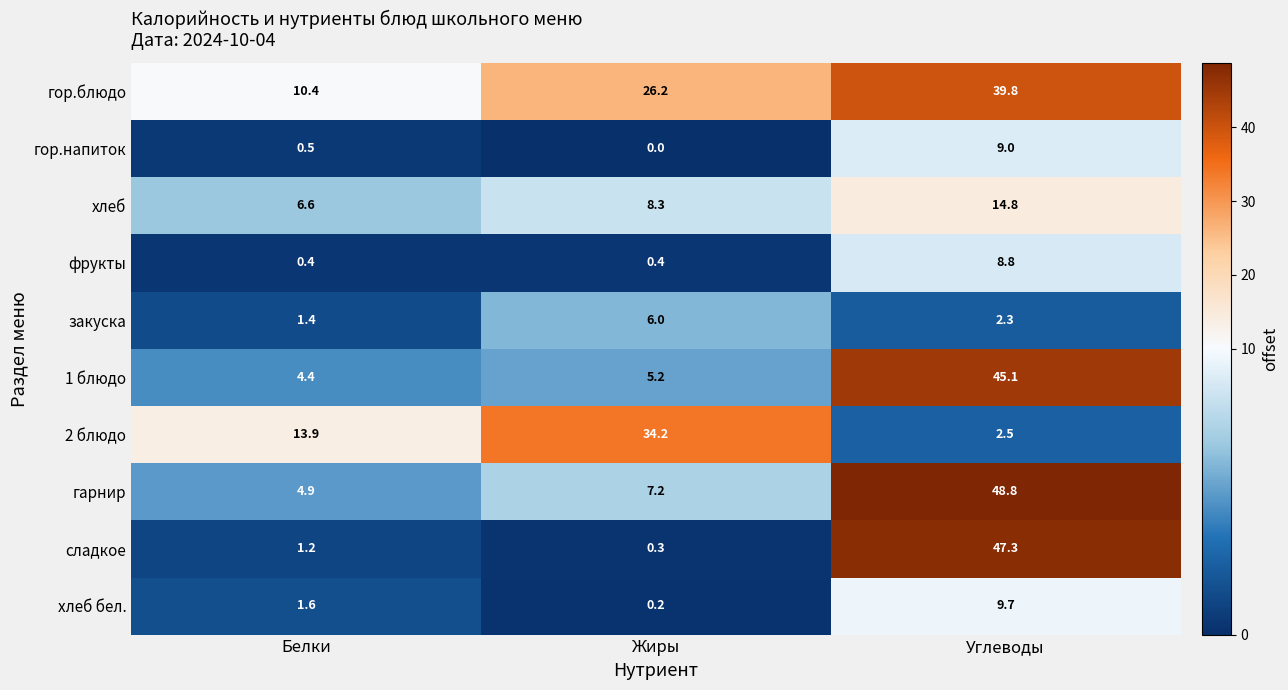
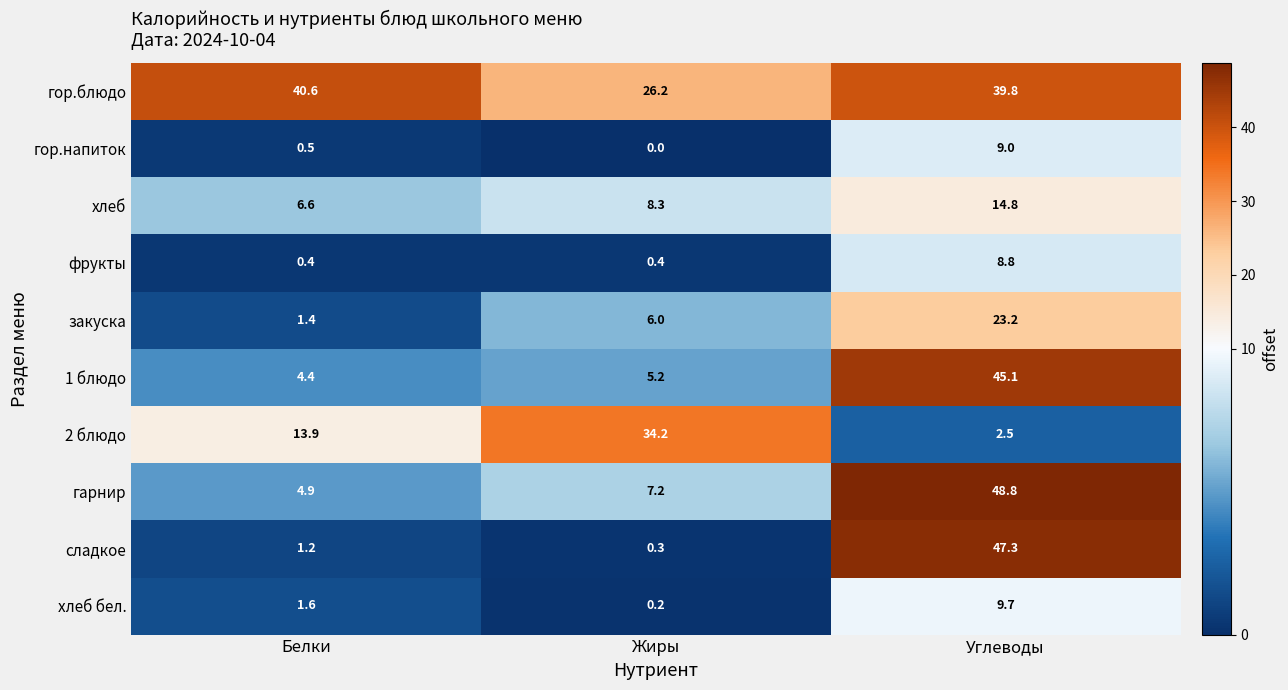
гор.блюдо, Белки: 10.4 -> 40.6
закуска, Углеводы: 2.3 -> 23.2
